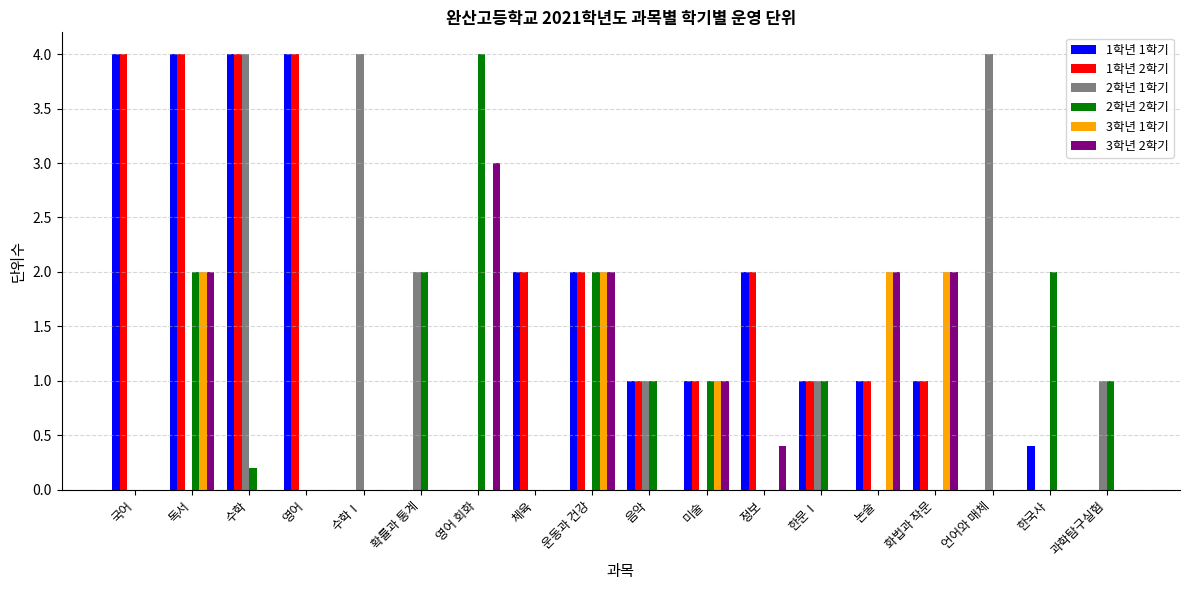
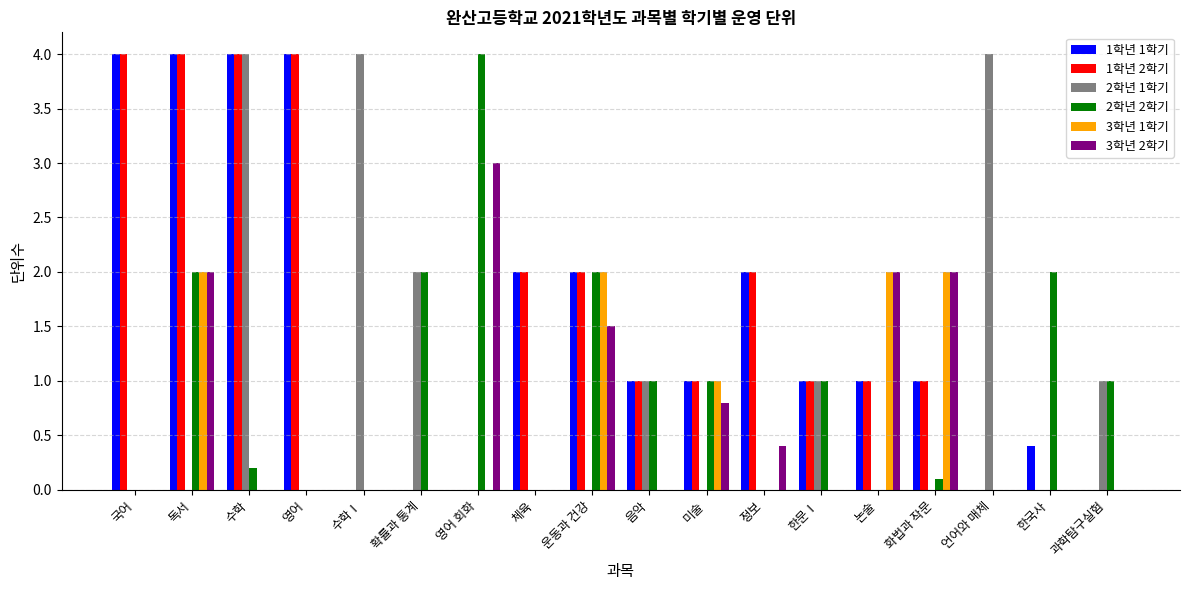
3학년 2학기, 운동과 건강: 2.0 -> 1.5
3학년 2학기, 미술: 1.0 -> 0.8
2학년 2학기, 화법과 작문: 0.0 -> 0.1
